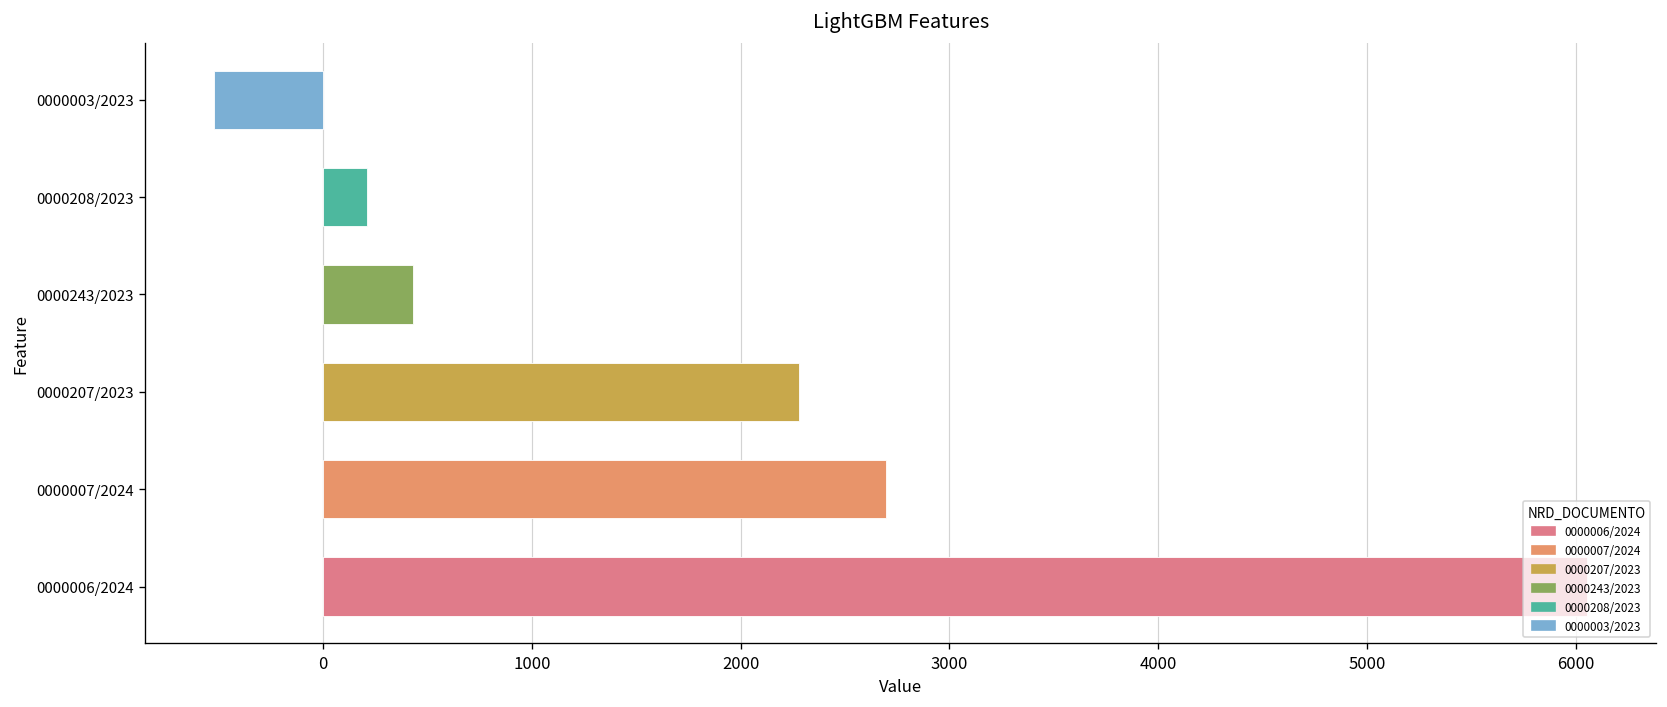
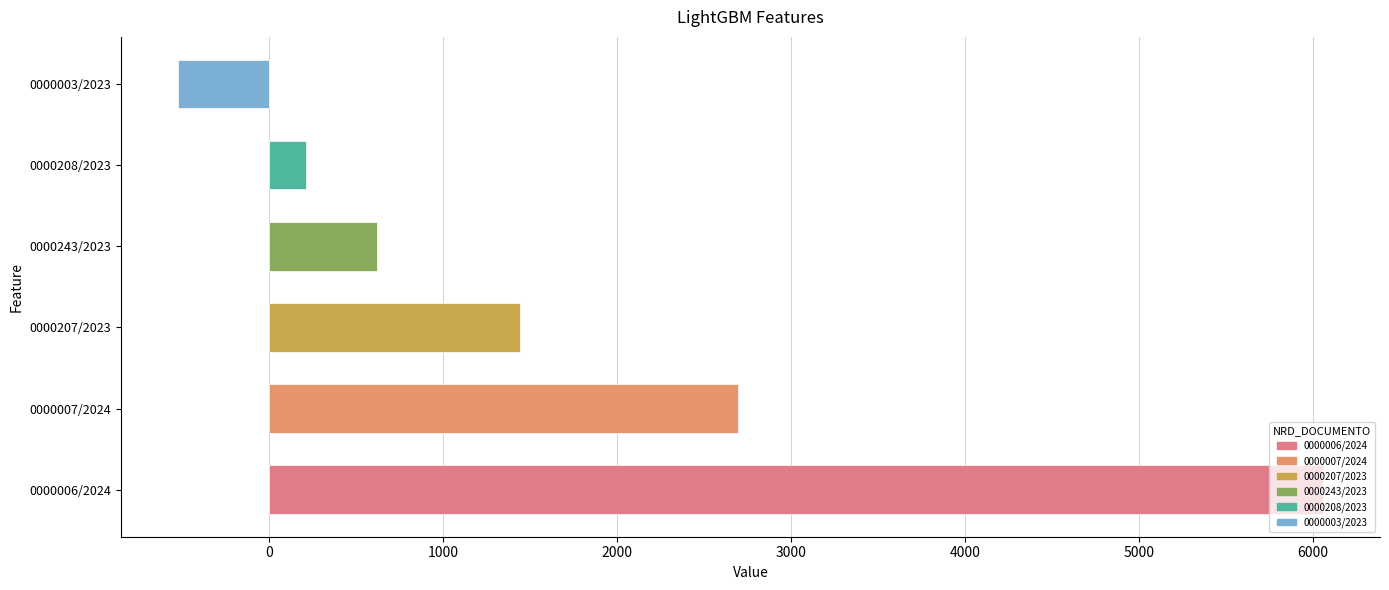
0000243/2023: 430 -> 620
0000207/2023: 2280 -> 1440
